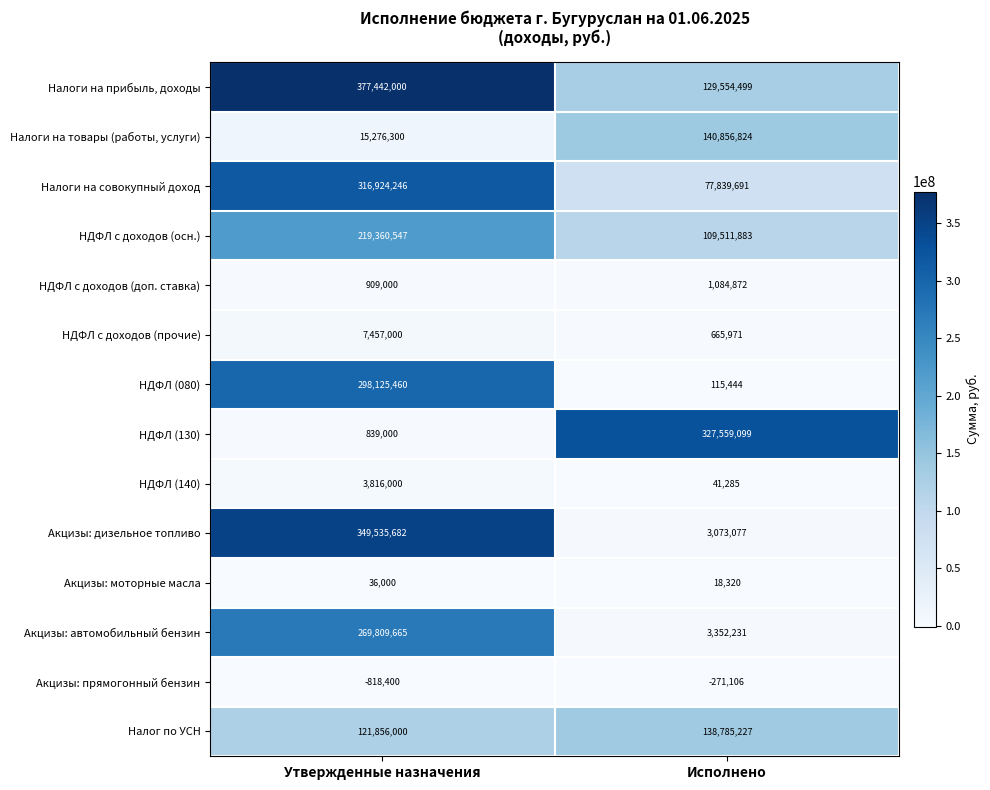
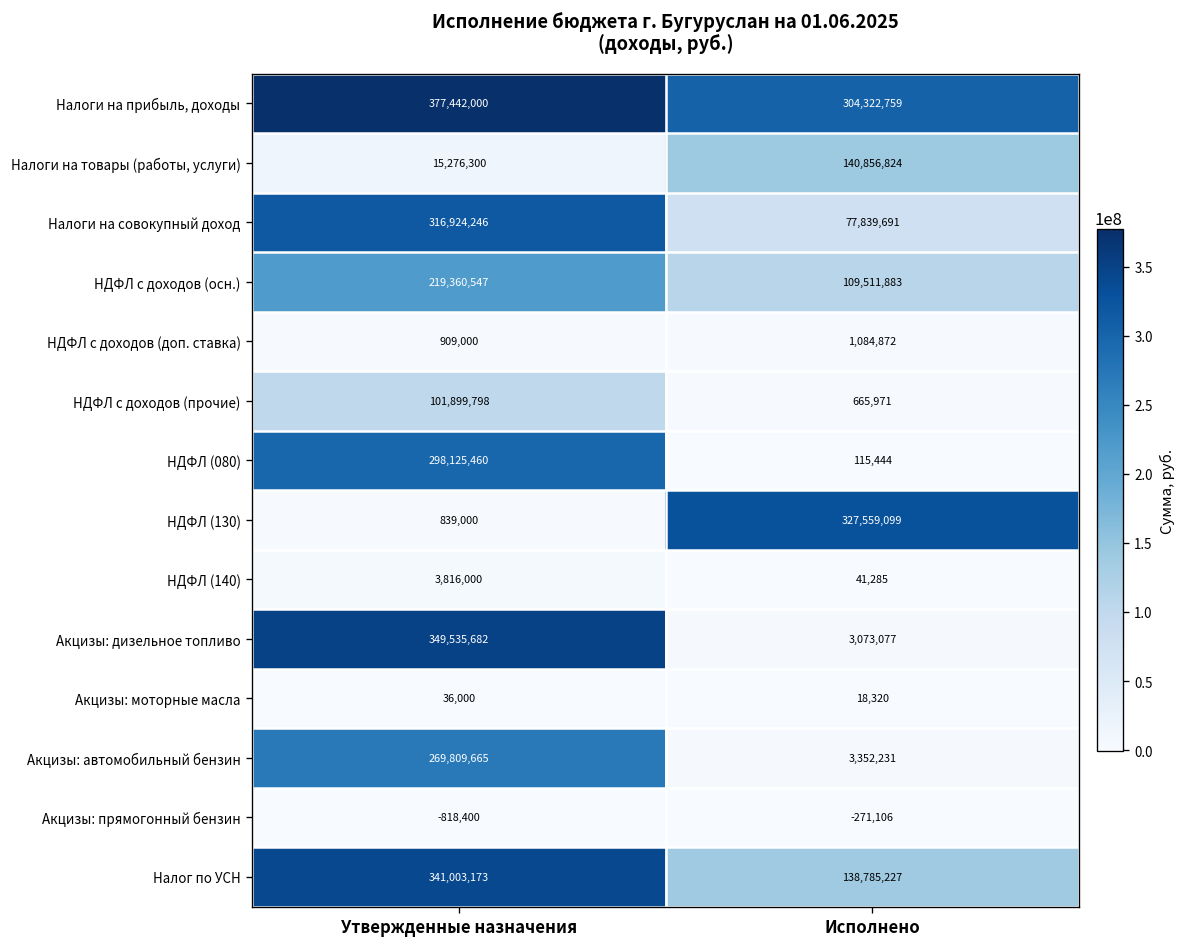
Налоги на прибыль, доходы, Исполнено: 129,554,499 -> 304,322,759
НДФЛ с доходов (прочие), Утвержденные назначения: 7,457,000 -> 101,899,798
Налог по УСН, Утвержденные назначения: 121,856,000 -> 341,003,173
